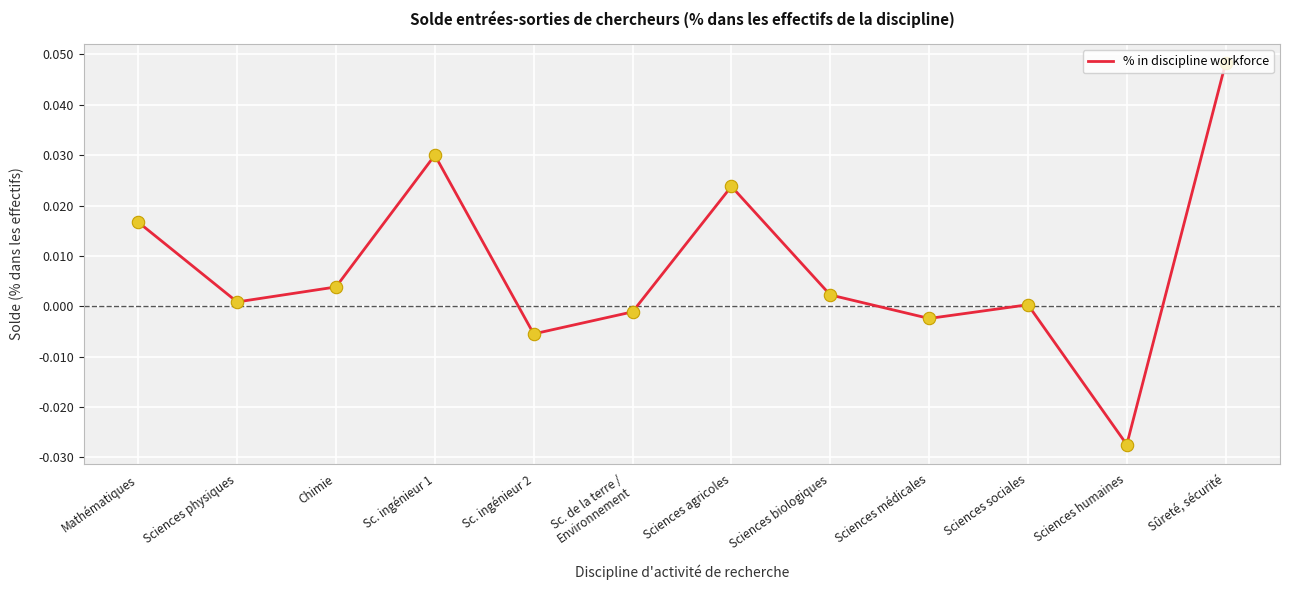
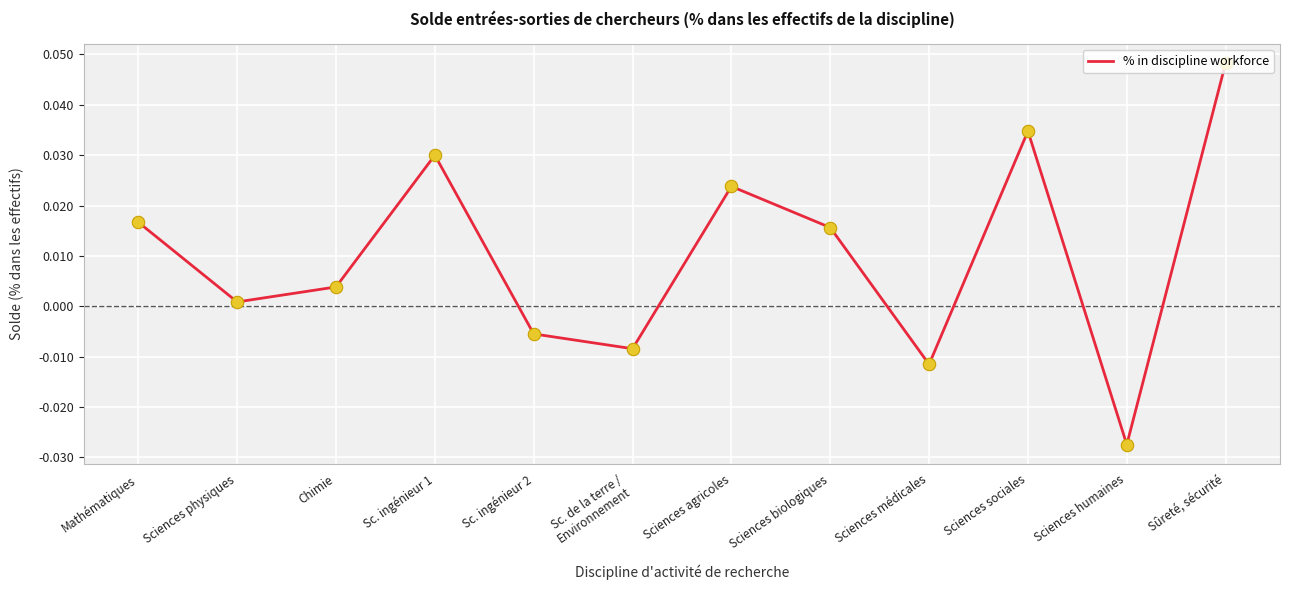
Sc. de la terre / Environnement: -0.001 -> -0.008
Sciences biologiques: 0.002 -> 0.016
Sciences médicales: -0.002 -> -0.012
Sciences sociales: 0.000 -> 0.035
